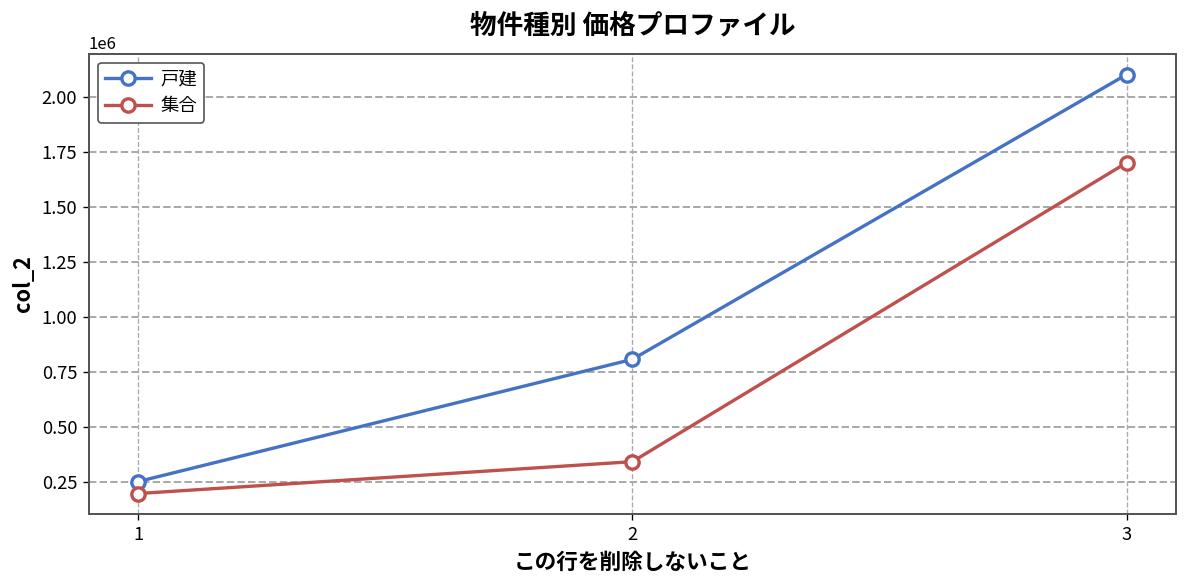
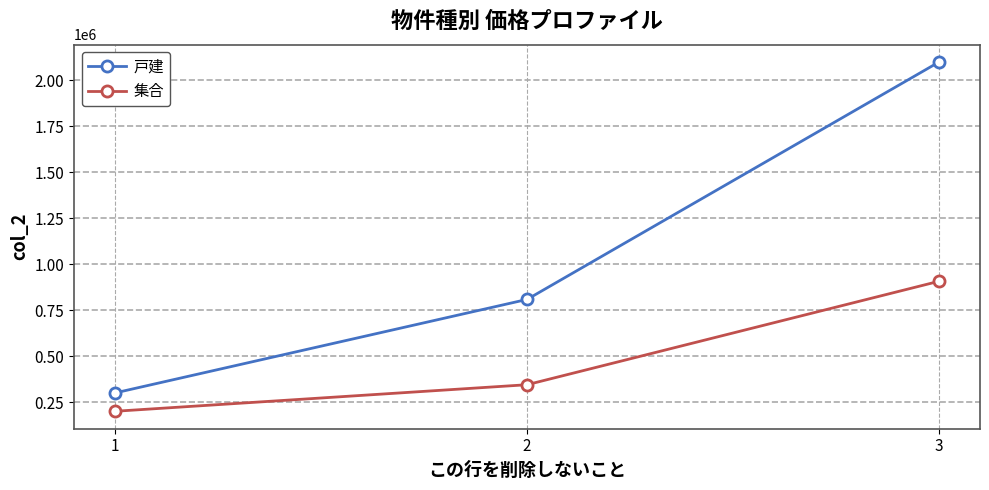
戸建, 1: 250000 -> 300000
集合, 3: 1700000 -> 910000
